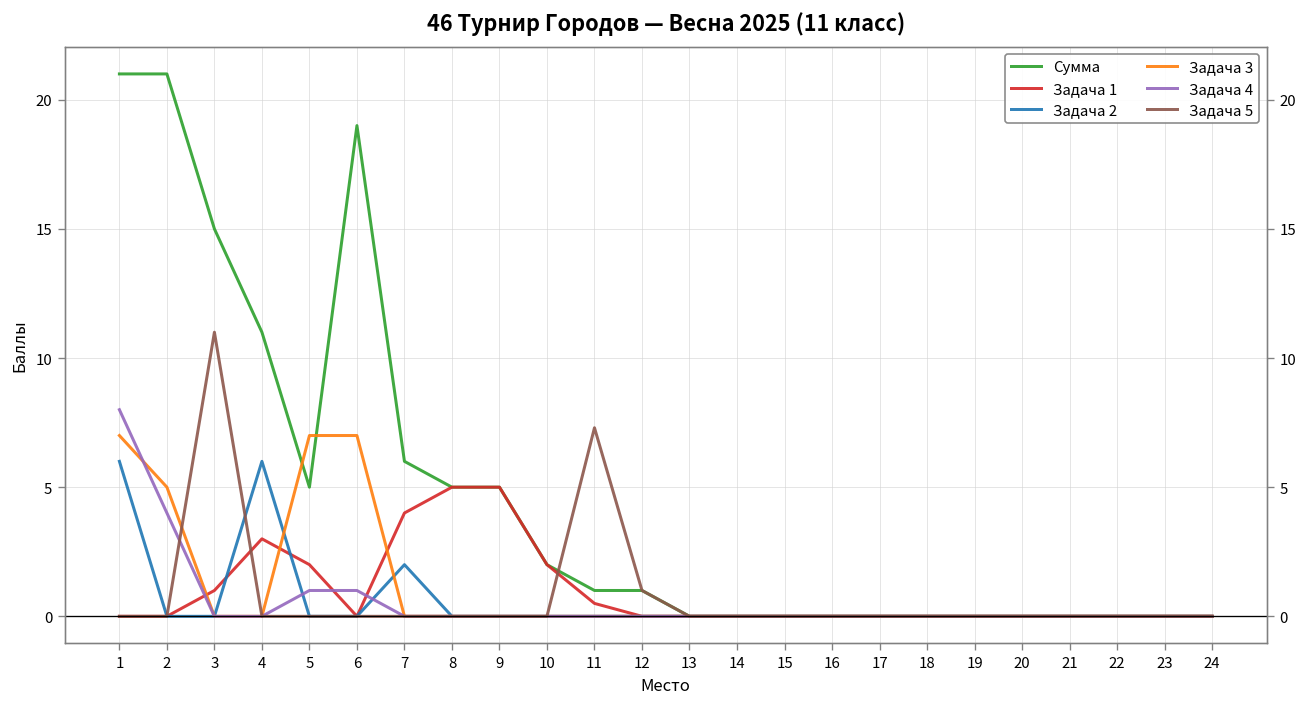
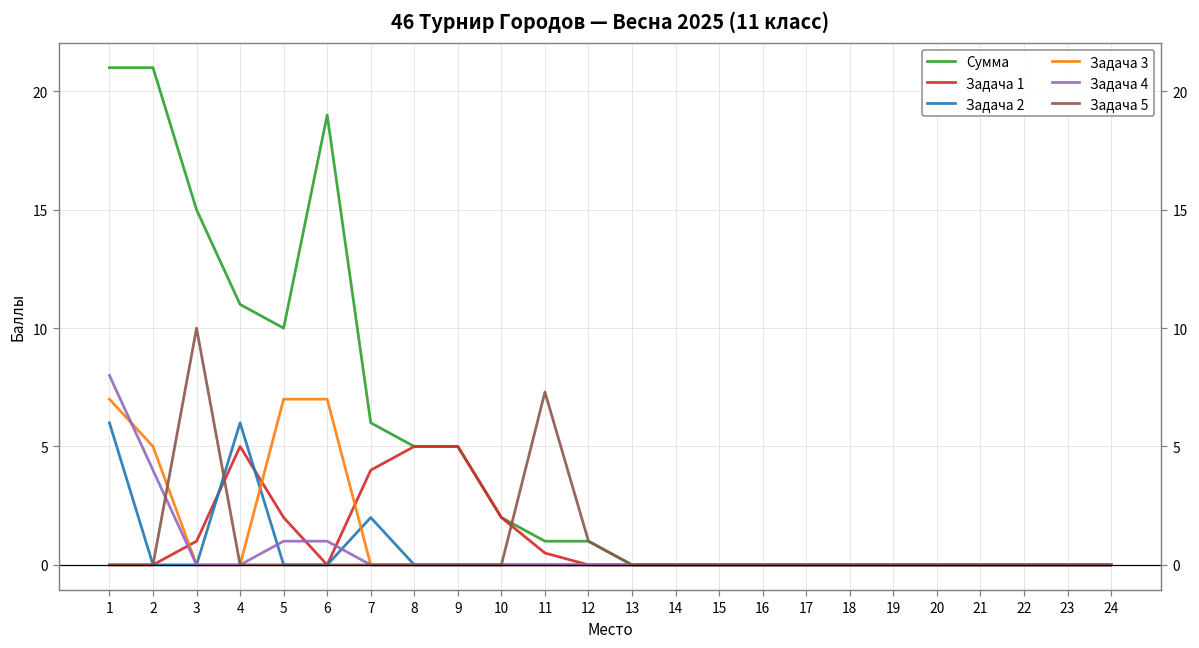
Задача 5, 3: 11 -> 10
Задача 1, 4: 3 -> 5
Сумма, 5: 5 -> 10
